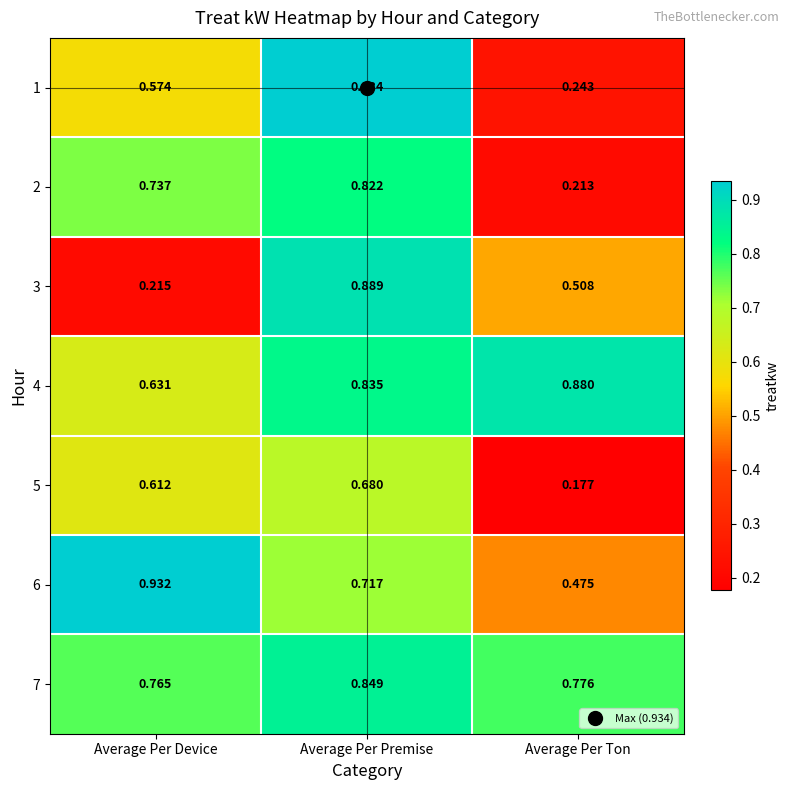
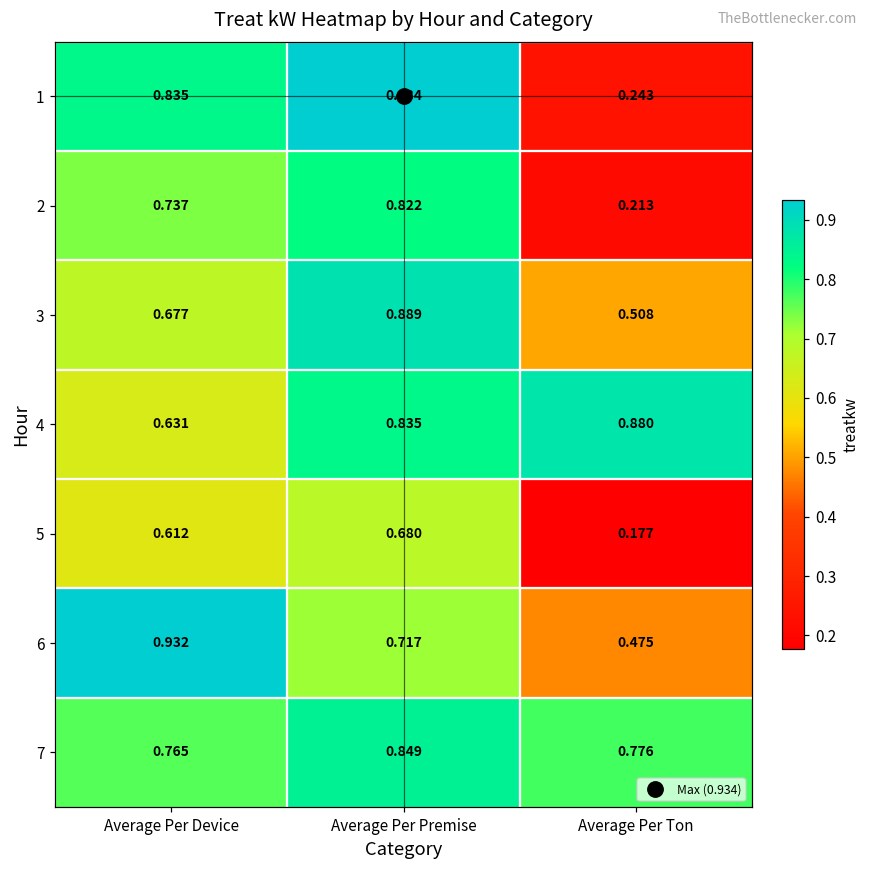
1, Average Per Device: 0.574 -> 0.835
3, Average Per Device: 0.215 -> 0.677
